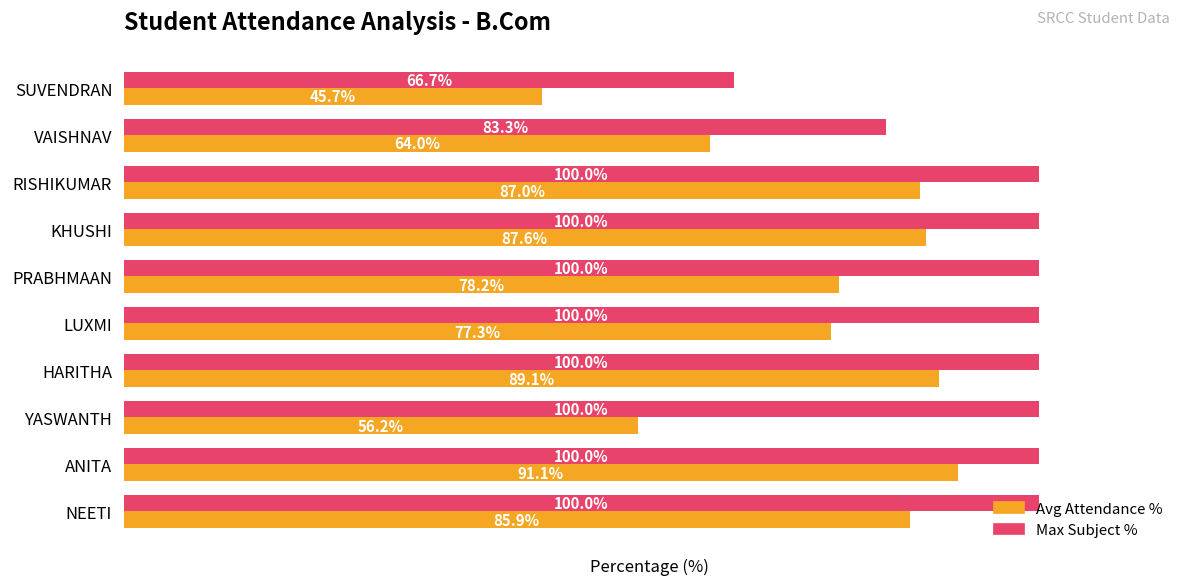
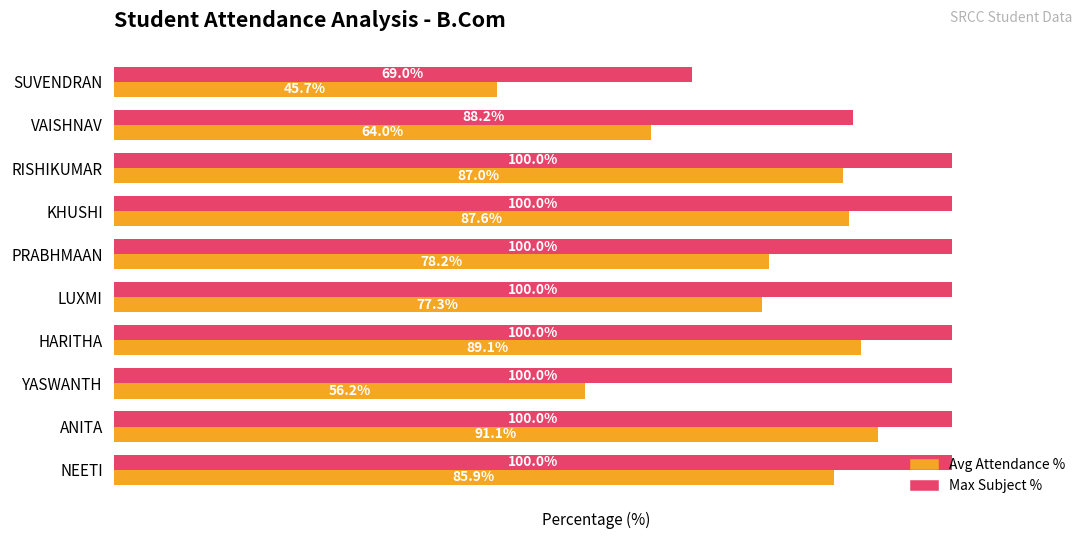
Max Subject %, SUVENDRAN: 66.7% -> 69.0%
Max Subject %, VAISHNAV: 83.3% -> 88.2%
